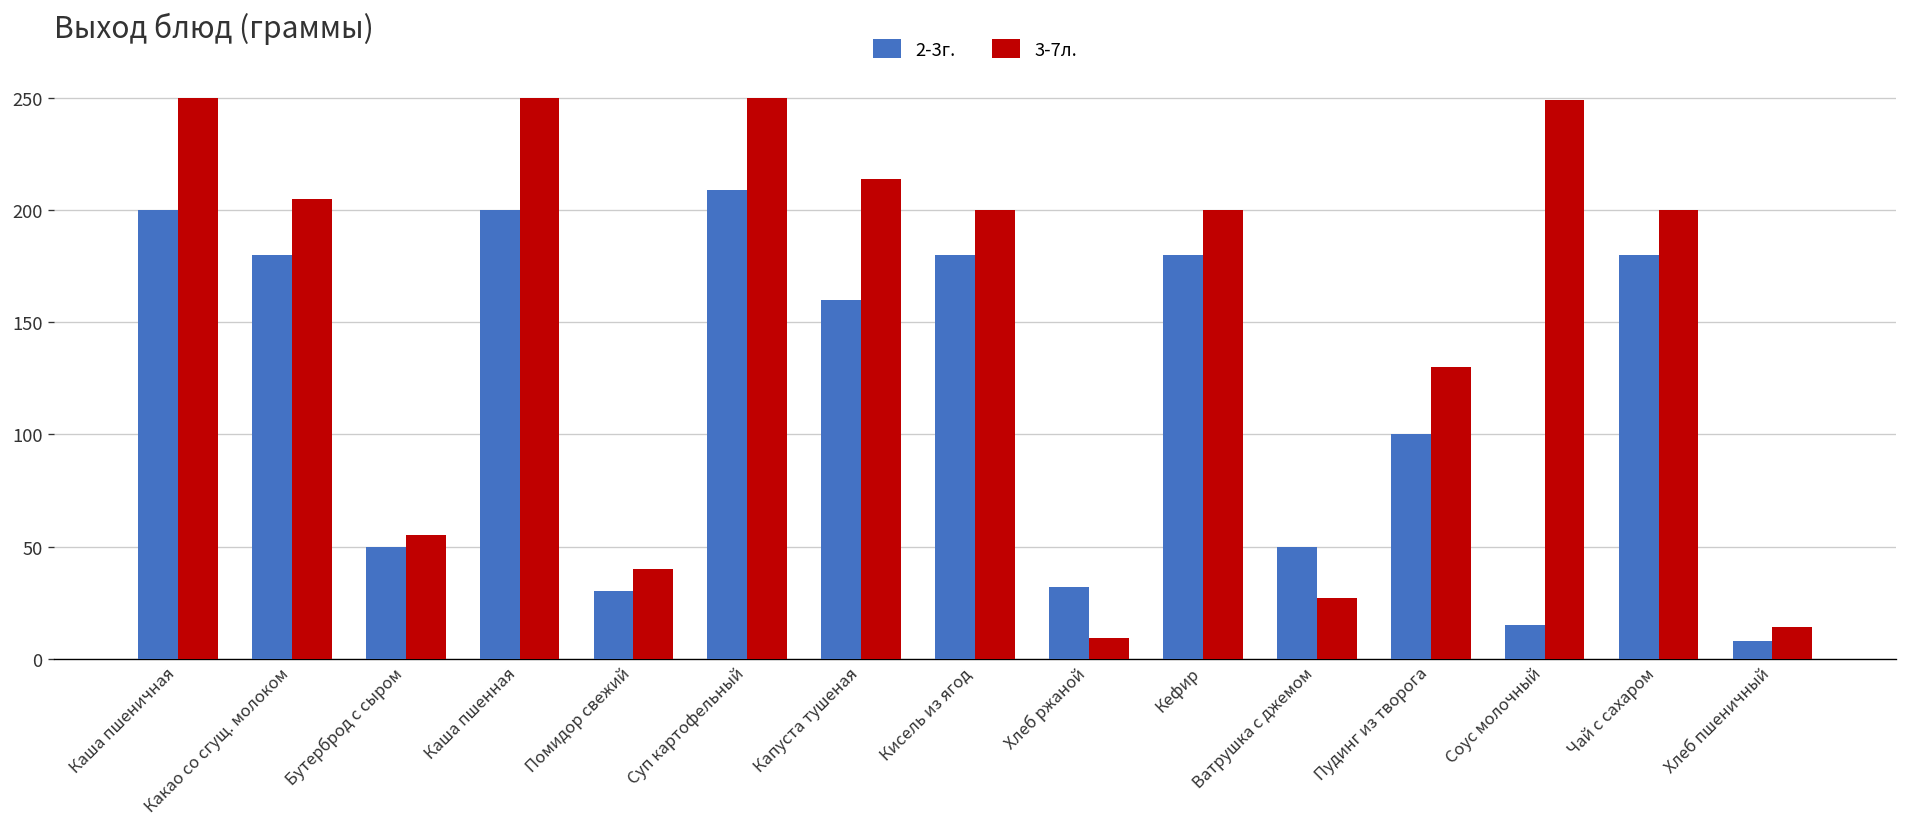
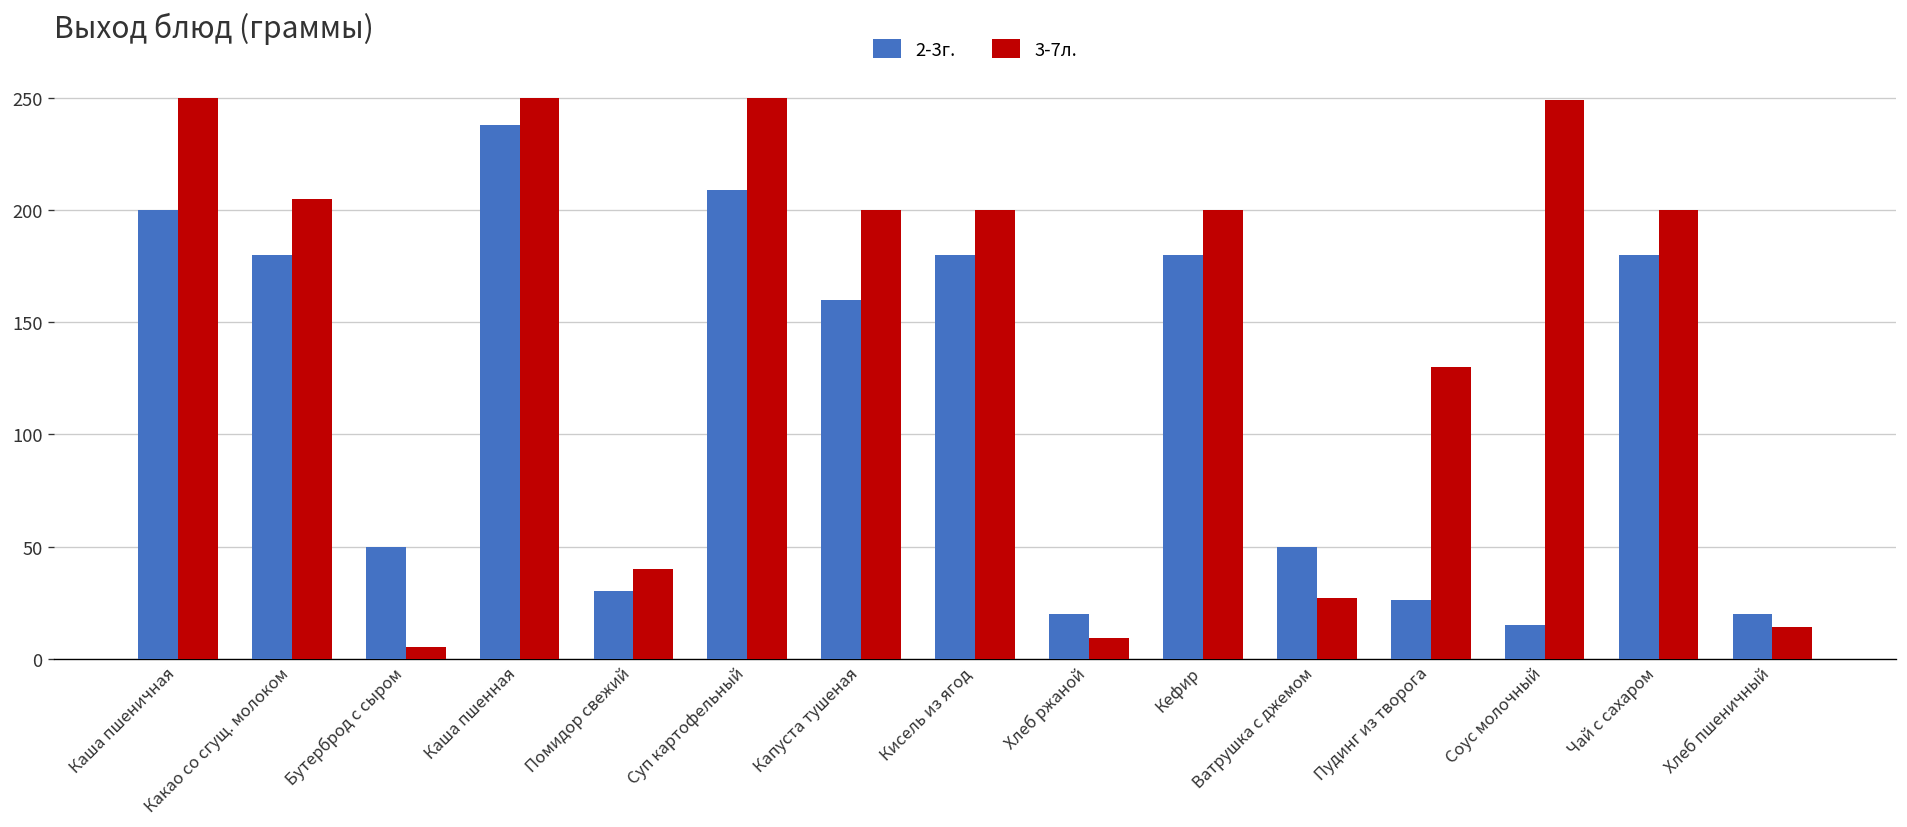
3-7л., Бутерброд с сыром: 55 -> 5
2-3г., Каша пшенная: 200 -> 238
3-7л., Капуста тушеная: 214 -> 200
2-3г., Хлеб ржаной: 32 -> 20
2-3г., Пудинг из творога: 100 -> 26
2-3г., Хлеб пшеничный: 8 -> 20
